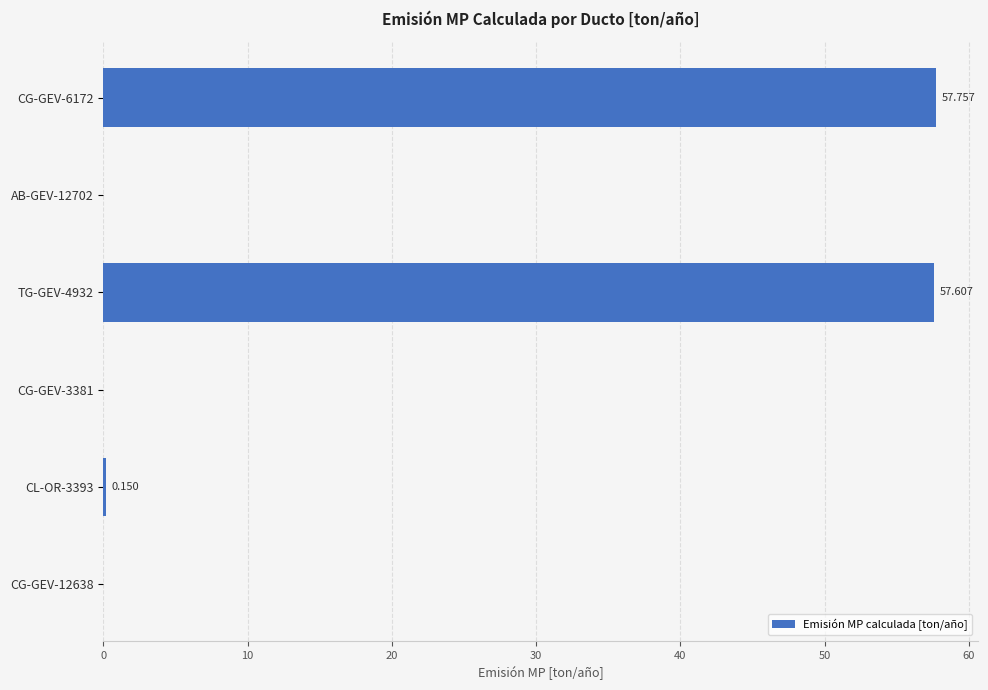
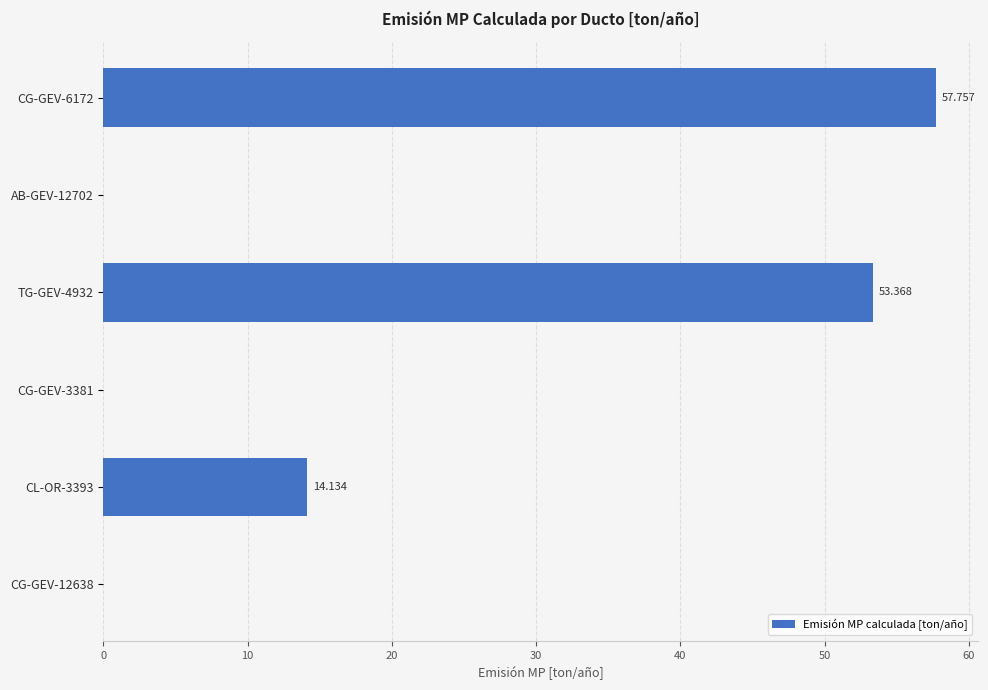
TG-GEV-4932: 57.607 -> 53.368
CL-OR-3393: 0.150 -> 14.134
